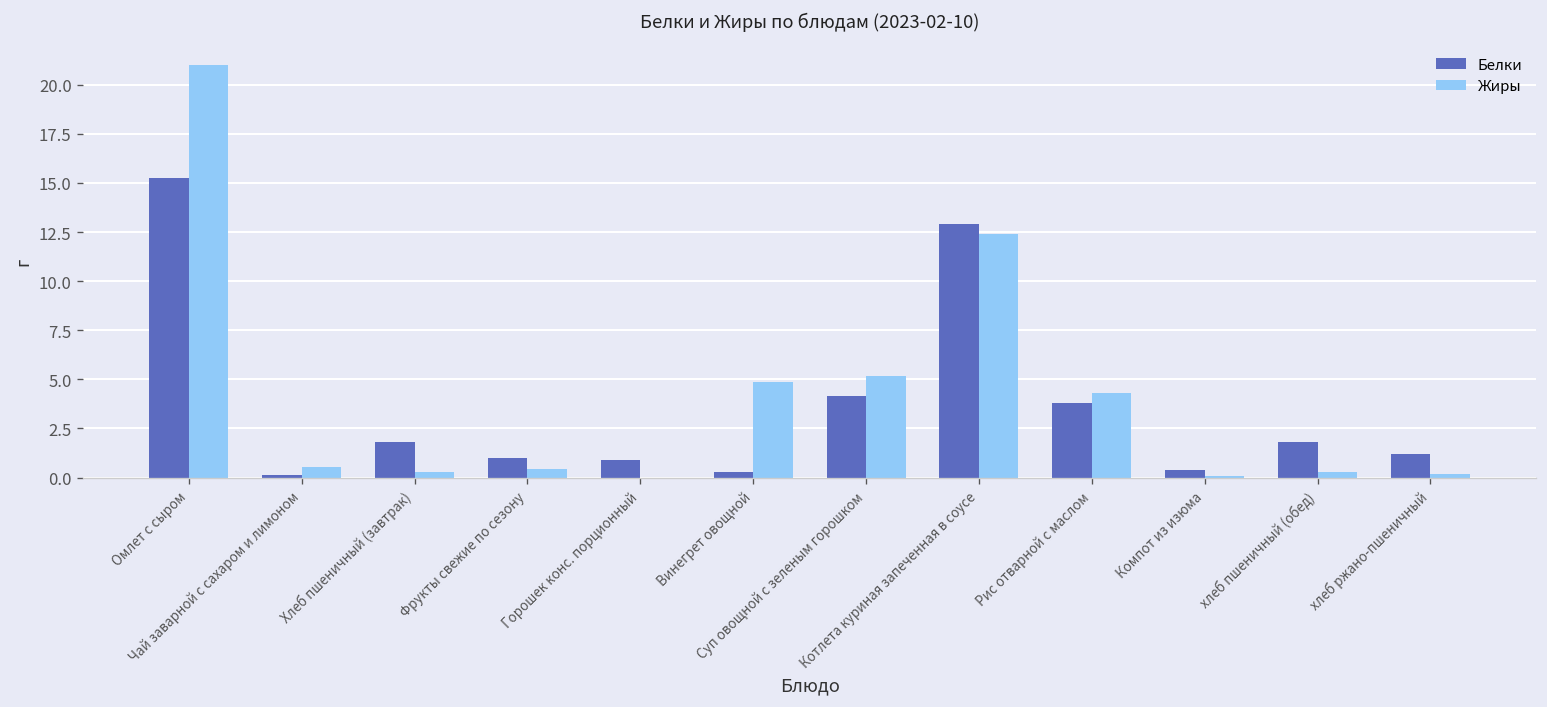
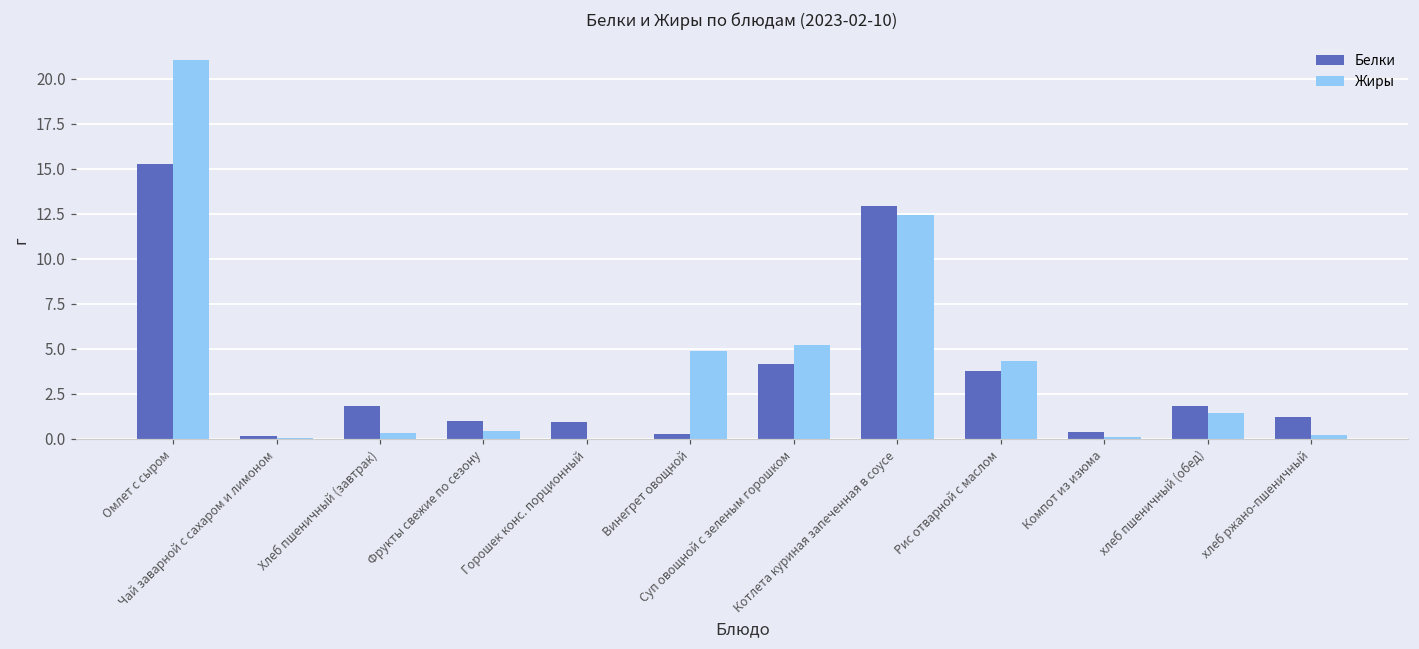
Жиры, Чай заварной с сахаром и лимоном: 0.5 -> 0.0
Жиры, хлеб пшеничный (обед): 0.3 -> 1.4
